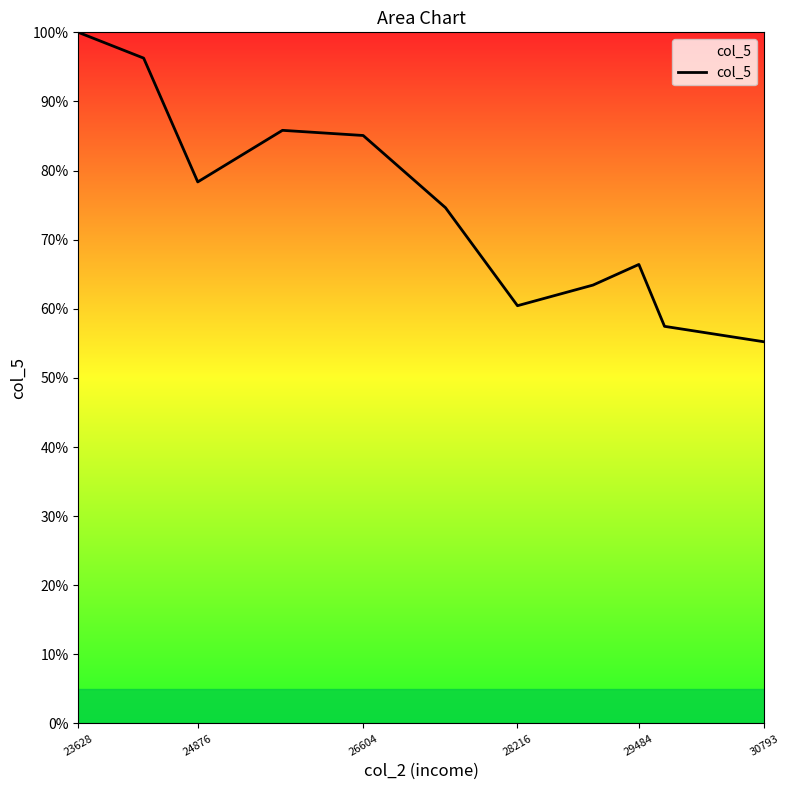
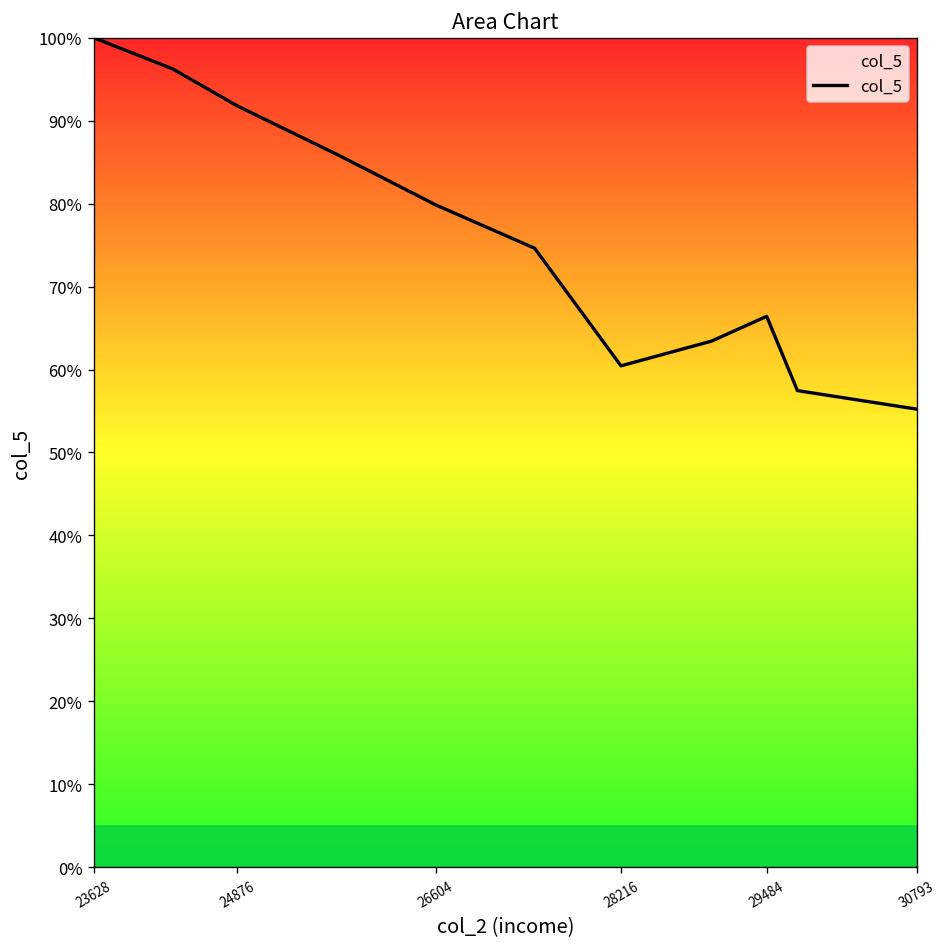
24876: 78% -> 92%
26604: 85% -> 80%
